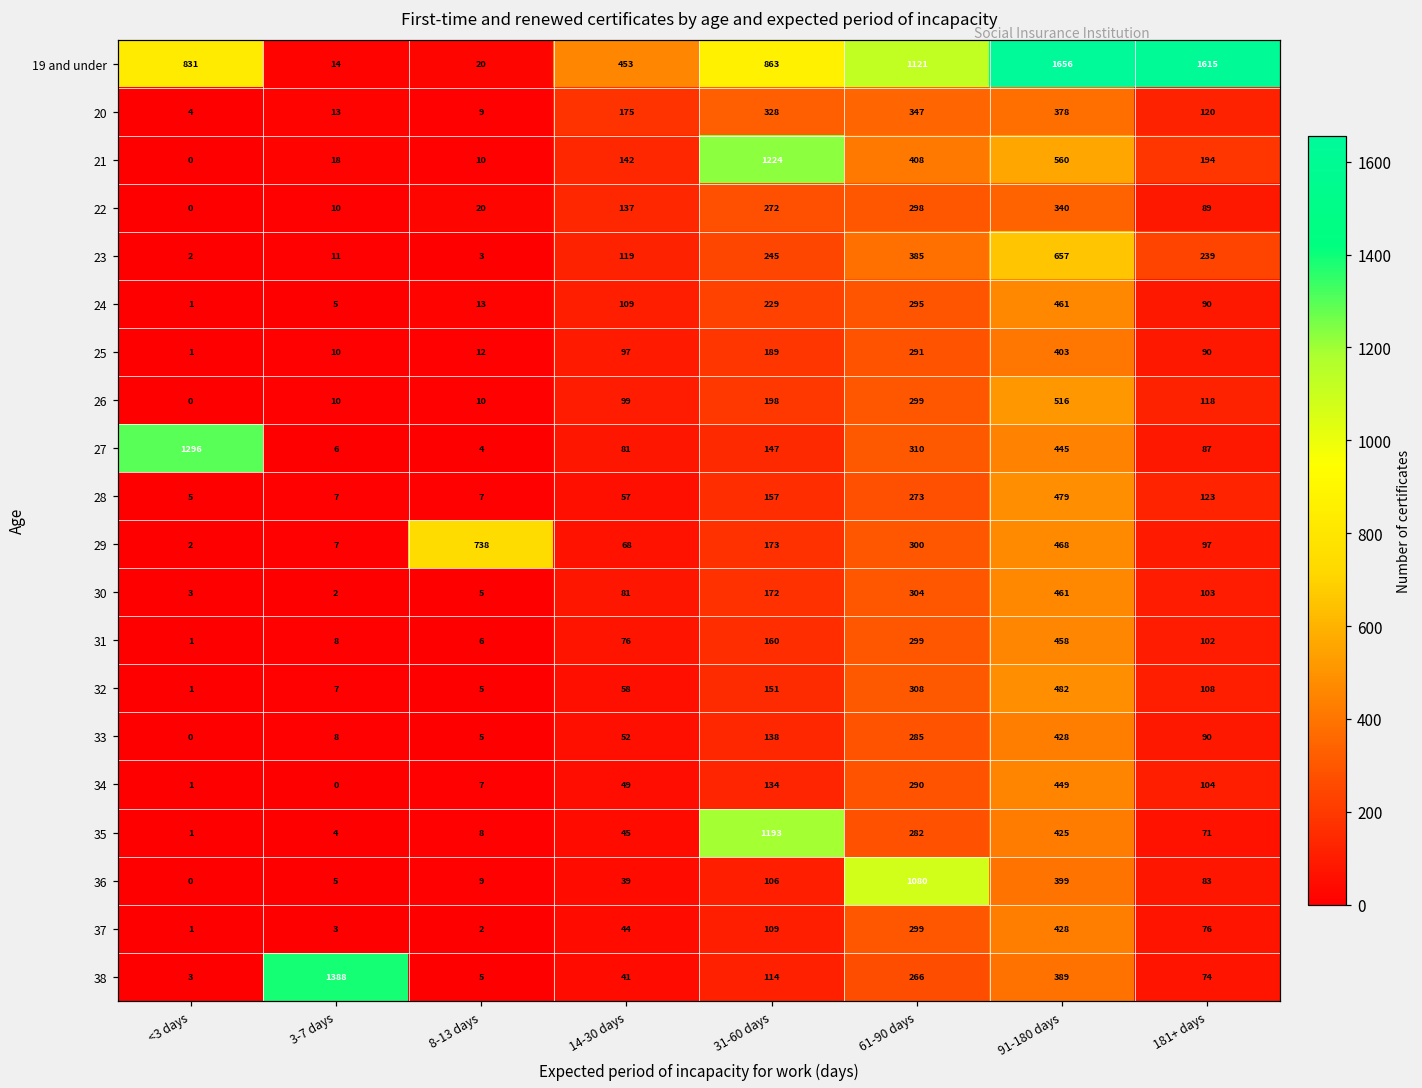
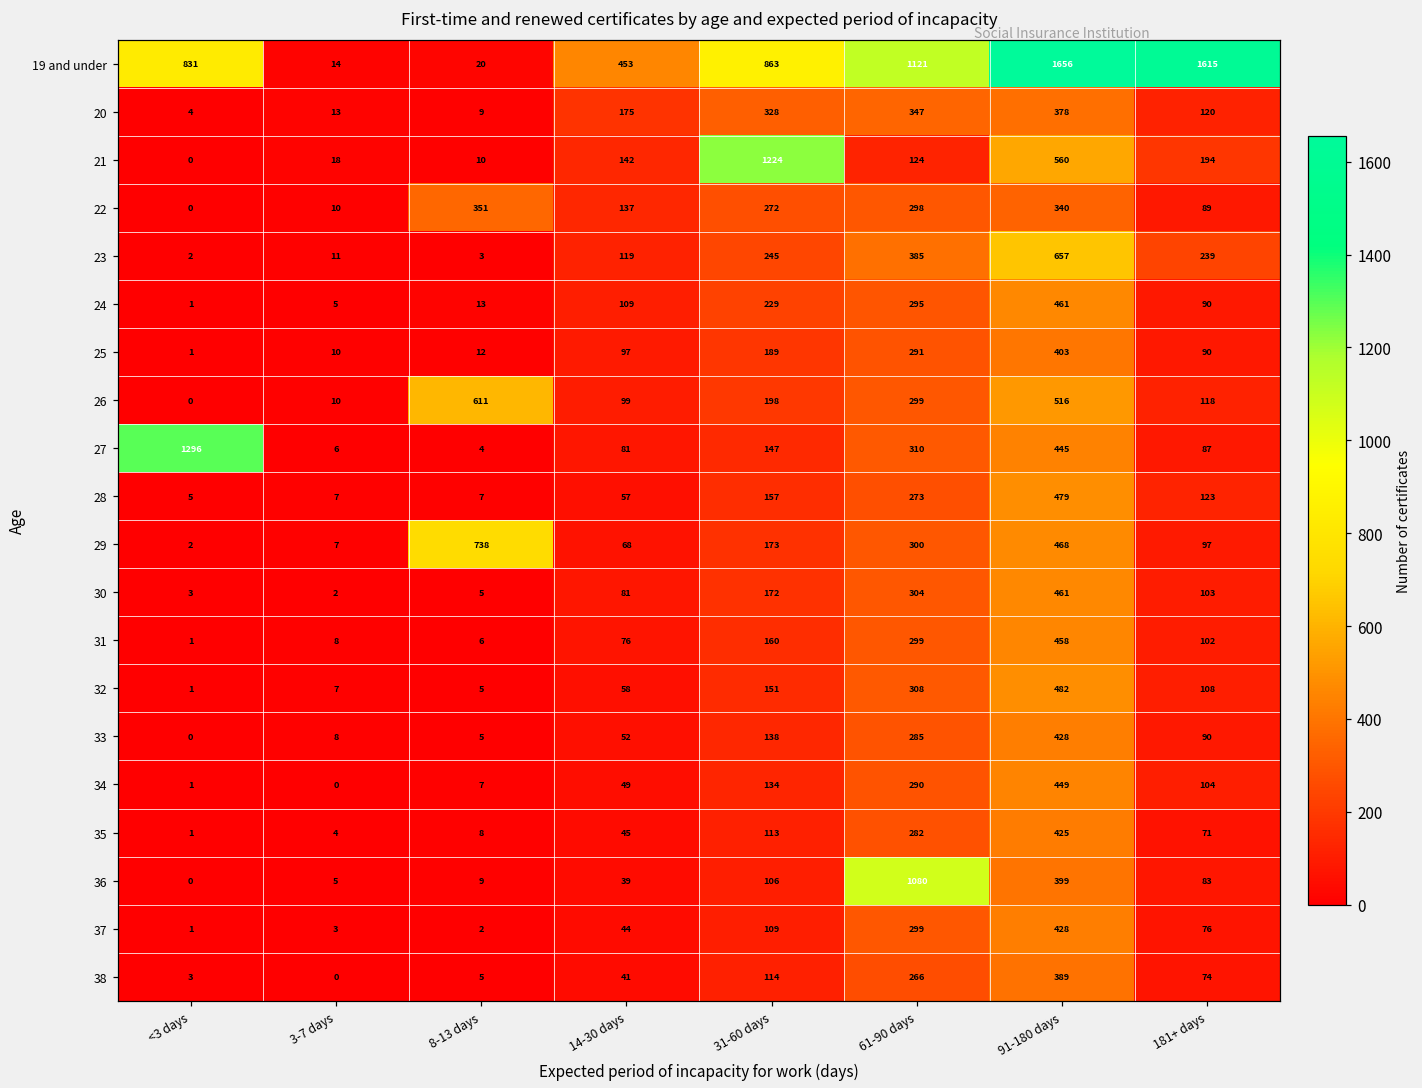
21, 61-90 days: 408 -> 124
22, 8-13 days: 20 -> 351
26, 8-13 days: 10 -> 611
35, 31-60 days: 1193 -> 113
38, 3-7 days: 1388 -> 0
